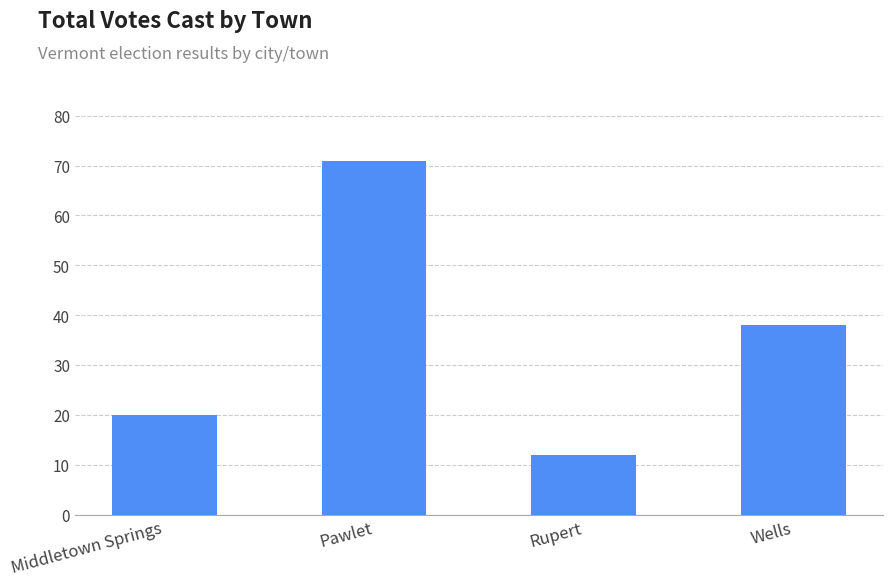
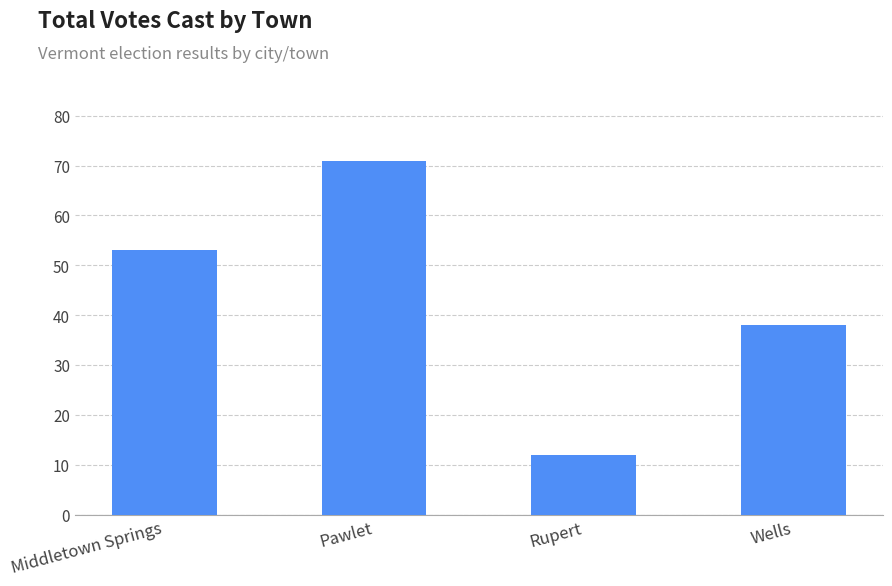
Middletown Springs: 20 -> 53
